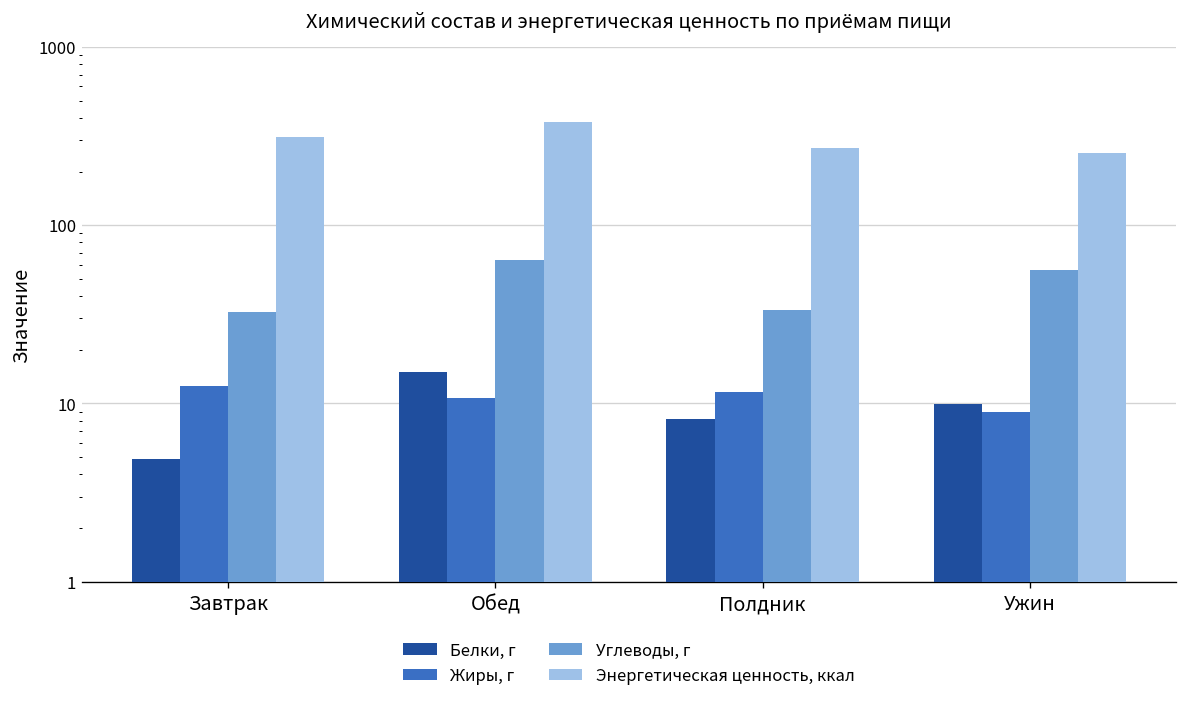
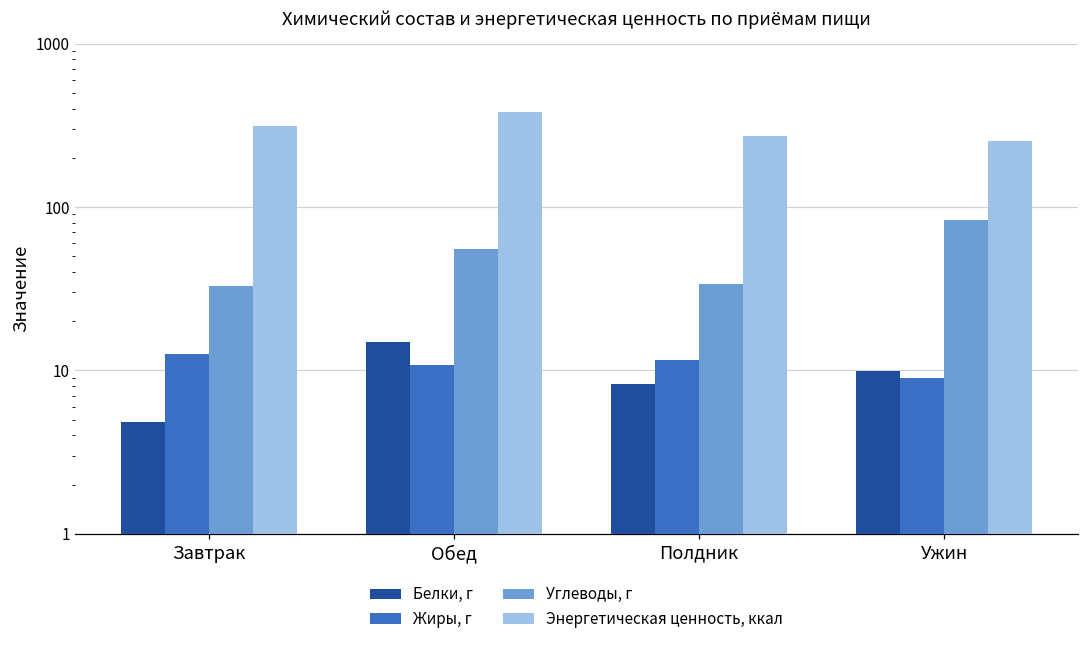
Углеводы, г, Обед: 63 -> 55
Углеводы, г, Ужин: 56 -> 80
